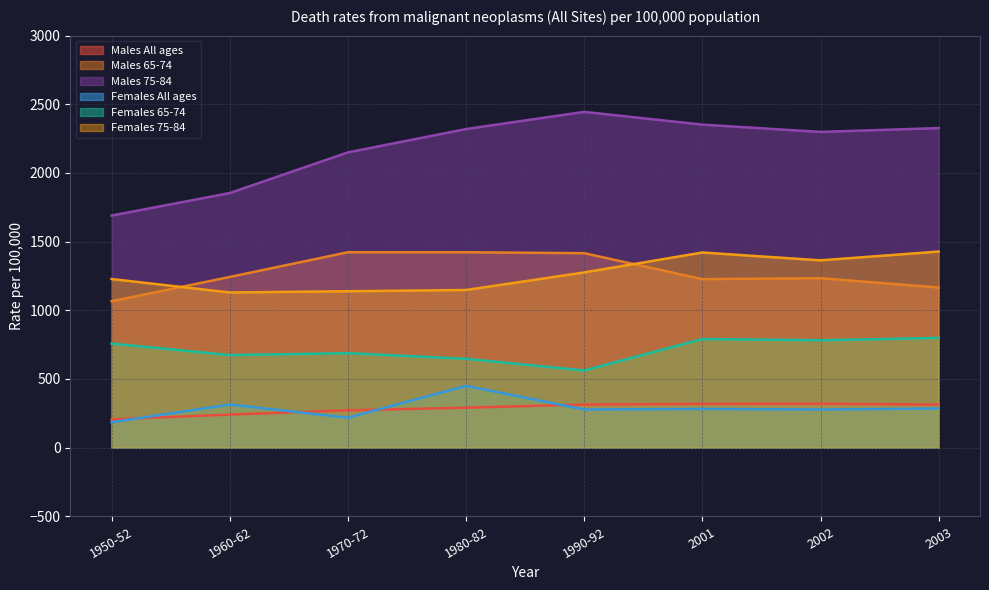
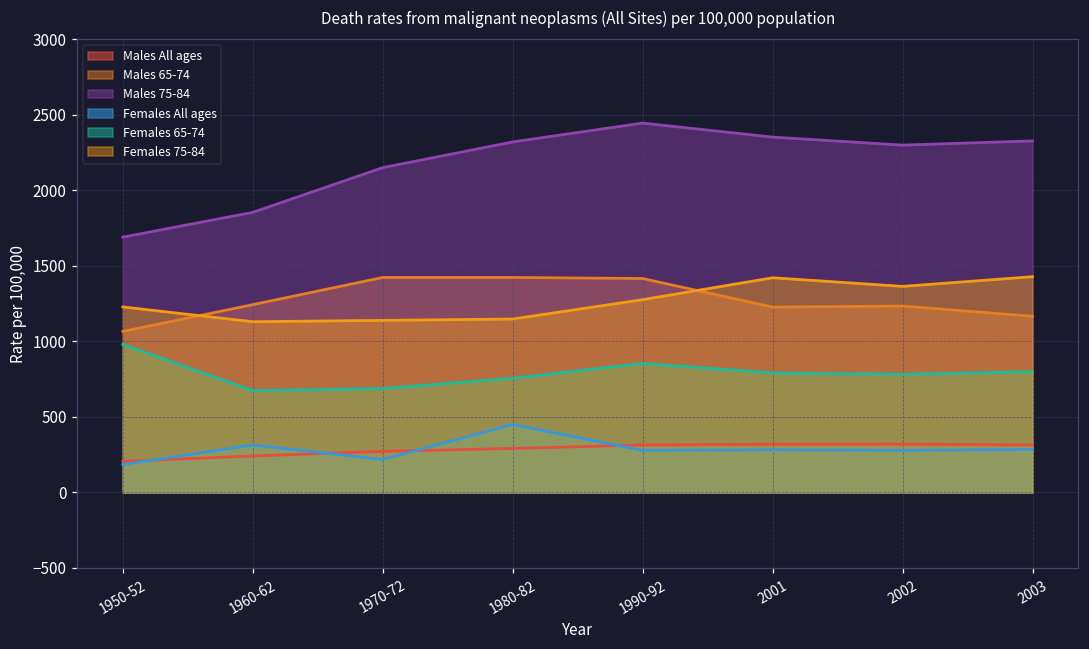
Females 65-74, 1950-52: 760 -> 980
Females 65-74, 1980-82: 650 -> 760
Females 65-74, 1990-92: 560 -> 850
